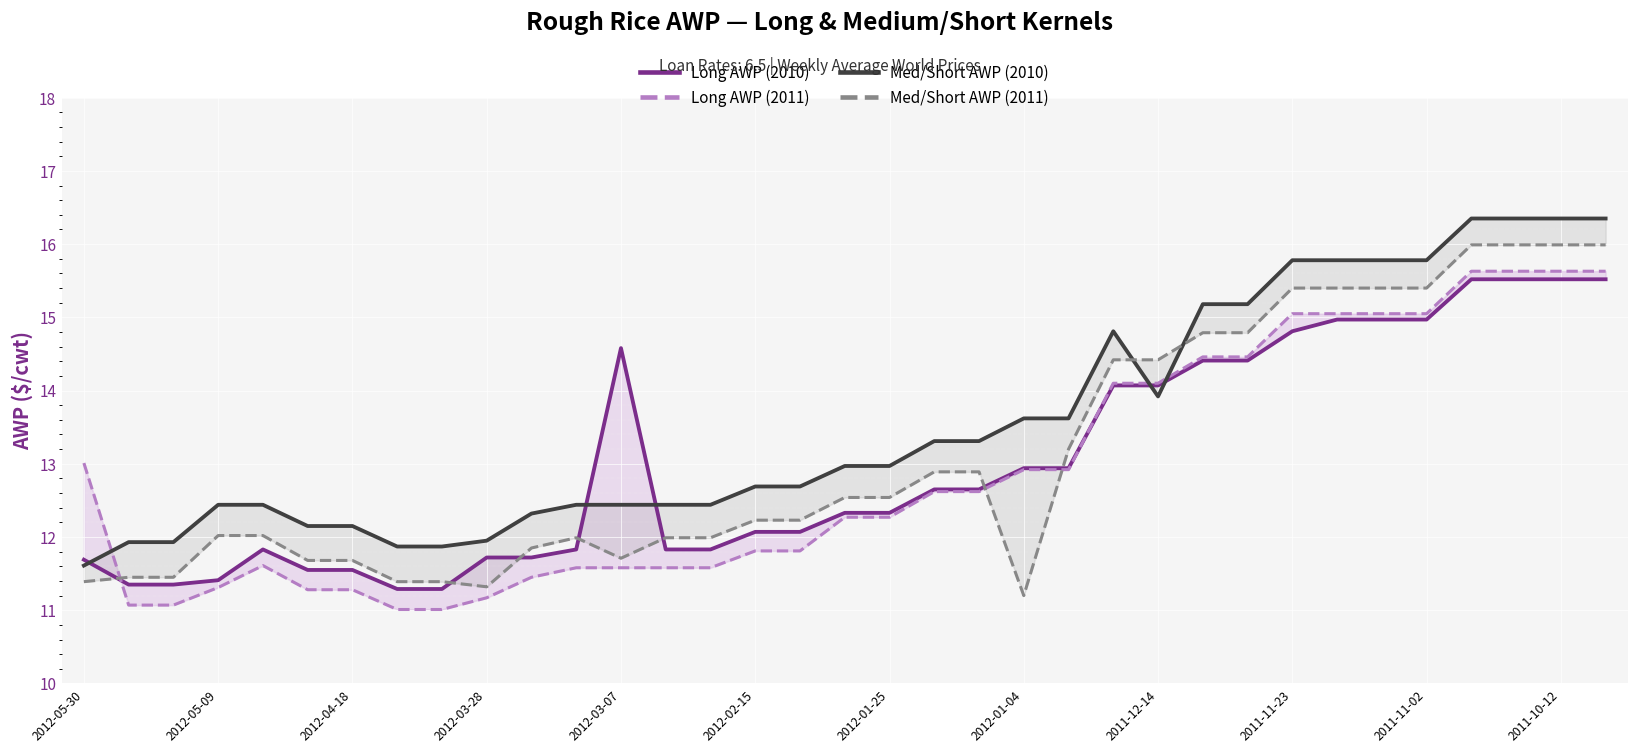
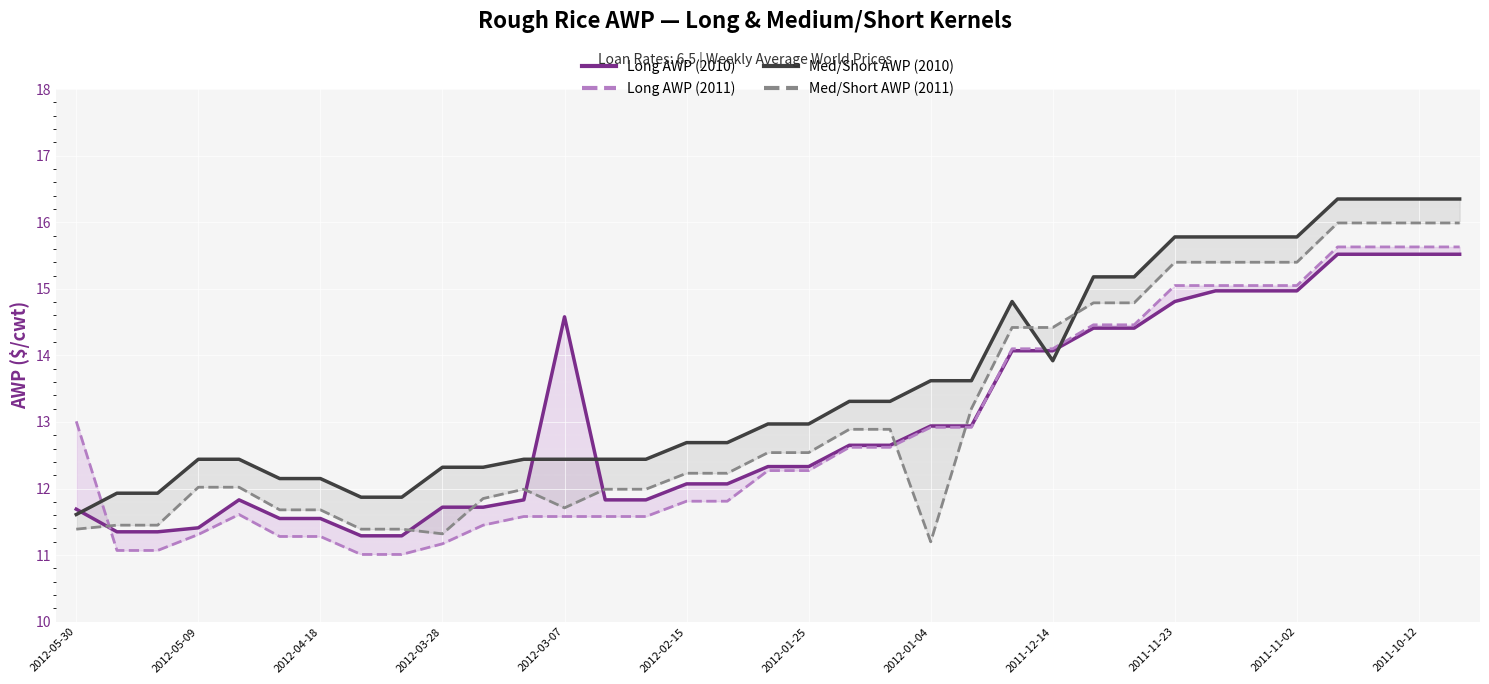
Med/Short AWP (2010), 2012-03-28: 12.0 -> 12.3
